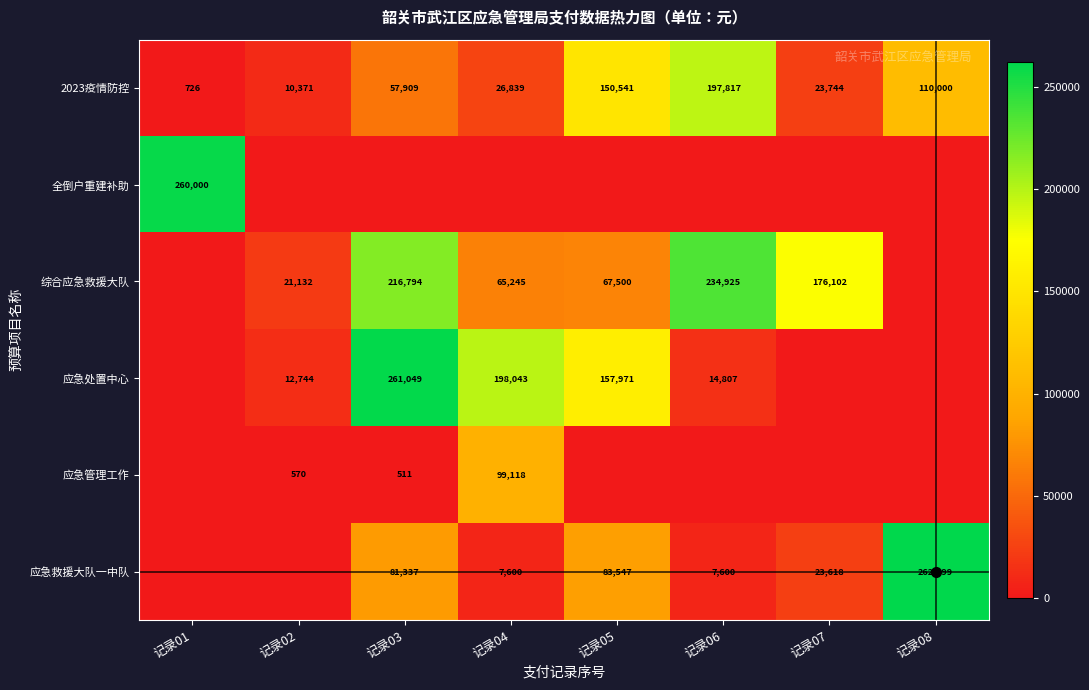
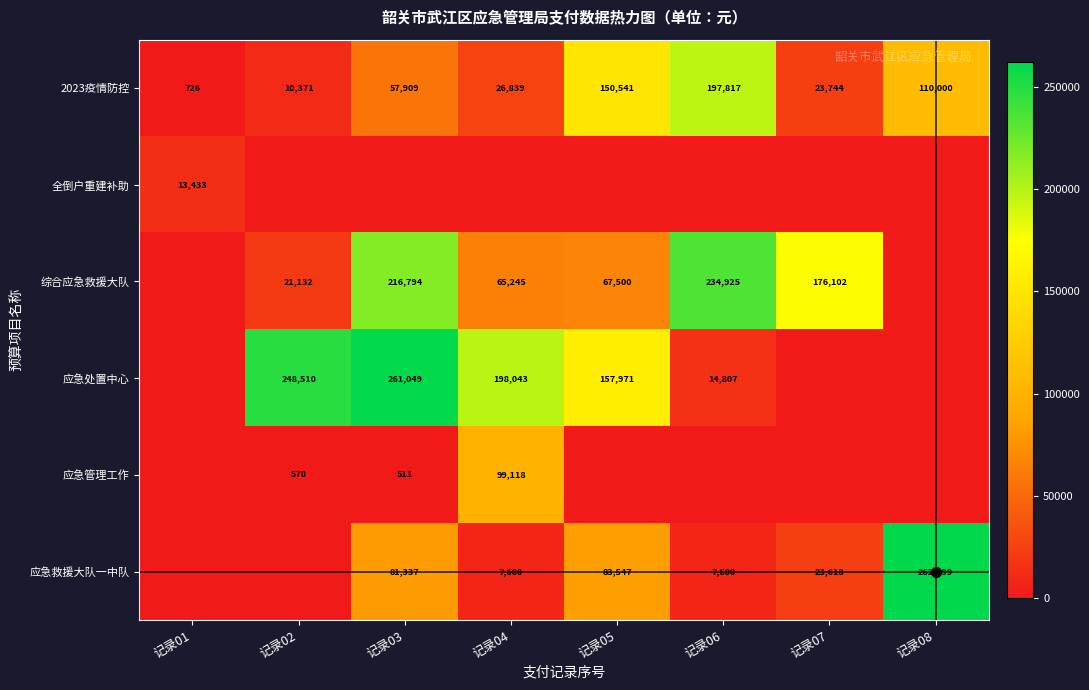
全倒户重建补助, 记录01: 260,000 -> 13,433
应急处置中心, 记录02: 12,744 -> 248,510
